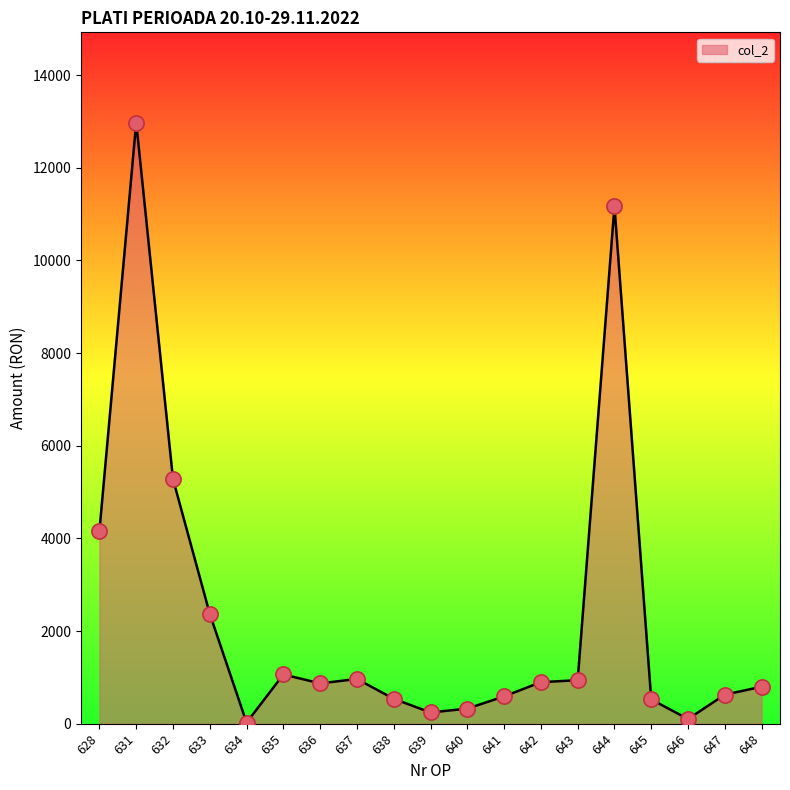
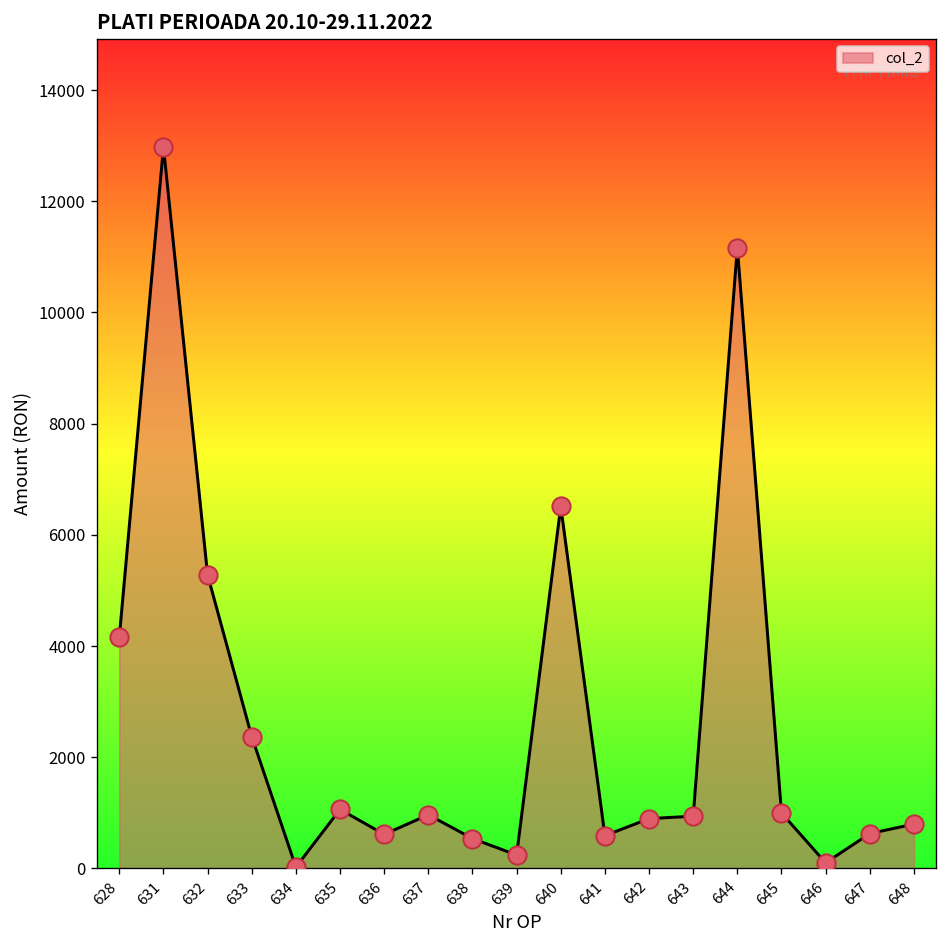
636: 900 -> 600
640: 300 -> 6500
645: 500 -> 1000
